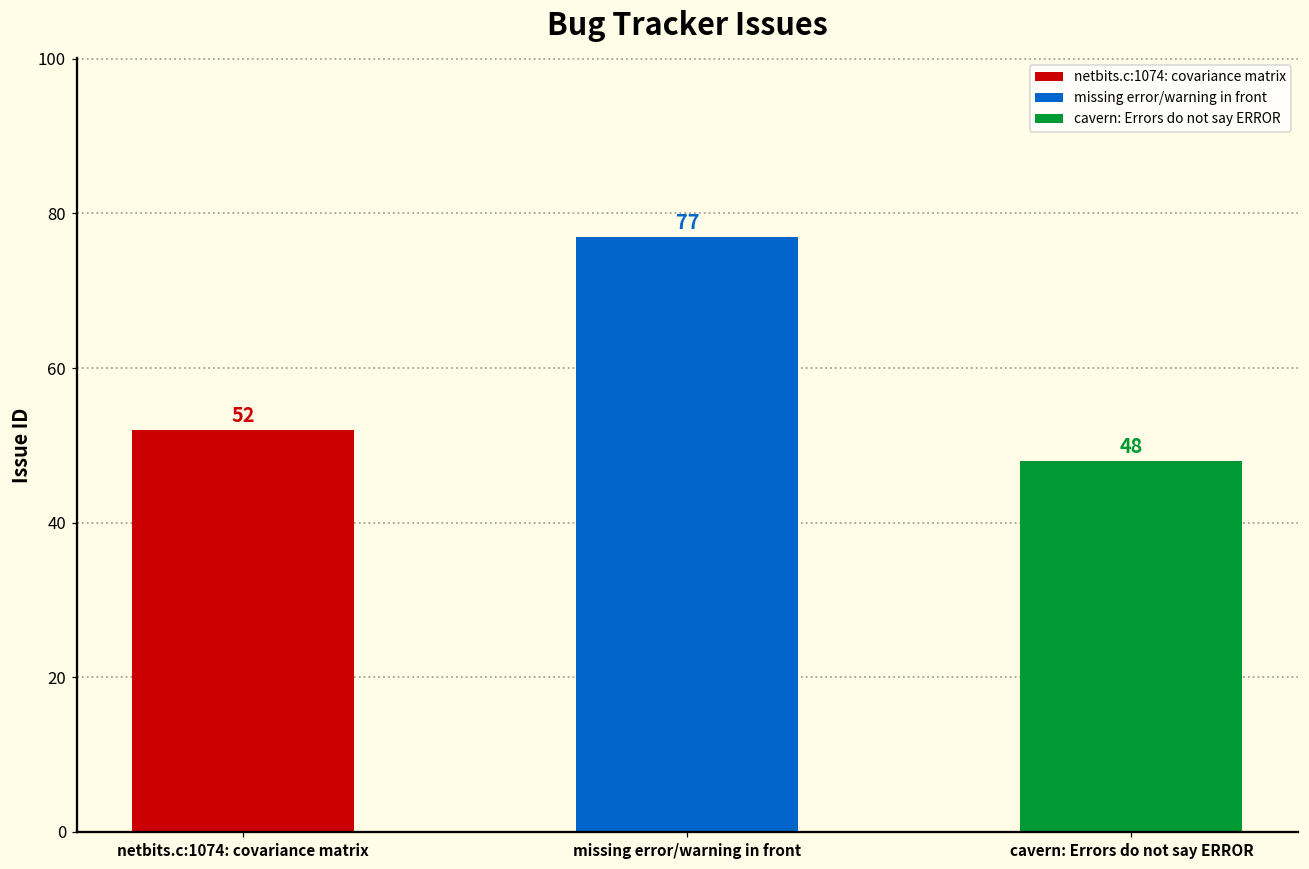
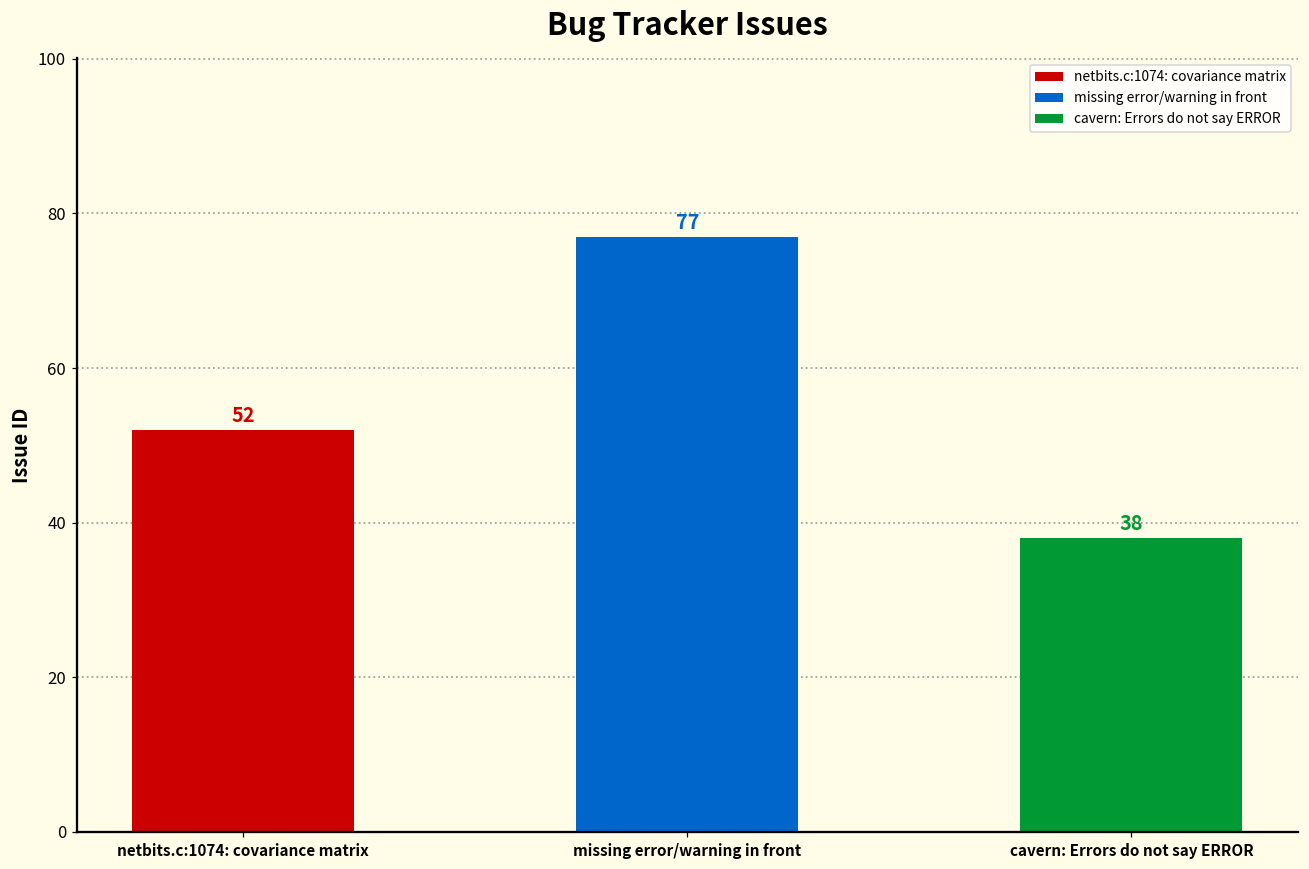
cavern: Errors do not say ERROR: 48 -> 38
